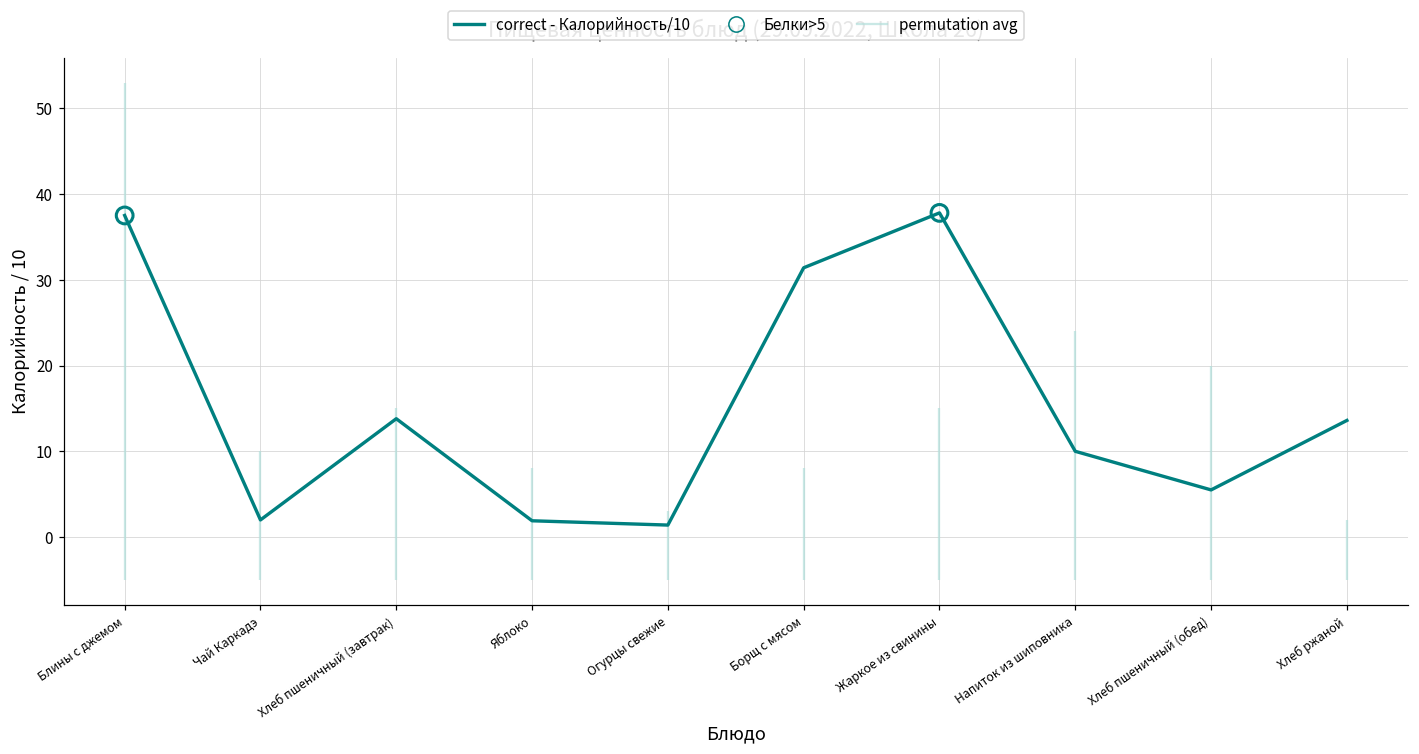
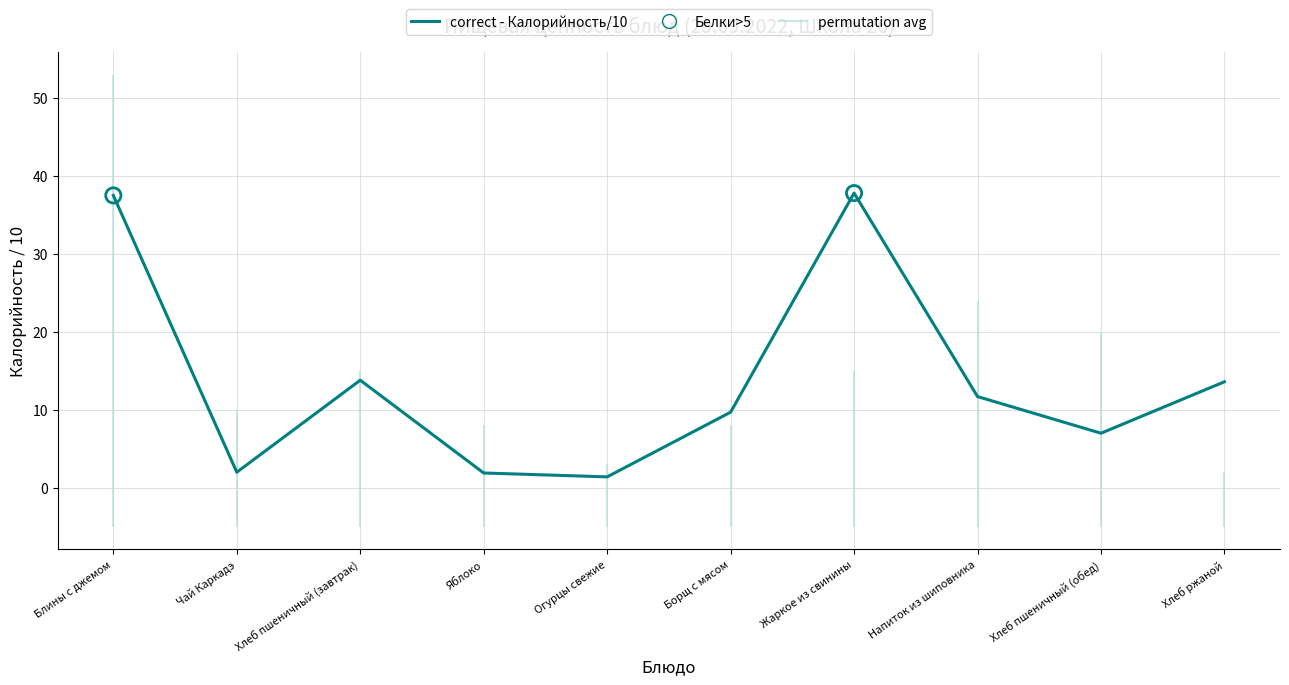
correct - Калорийность/10, Борщ с мясом: 31 -> 10
correct - Калорийность/10, Напиток из шиповника: 10 -> 12
correct - Калорийность/10, Хлеб пшеничный (обед): 6 -> 7
